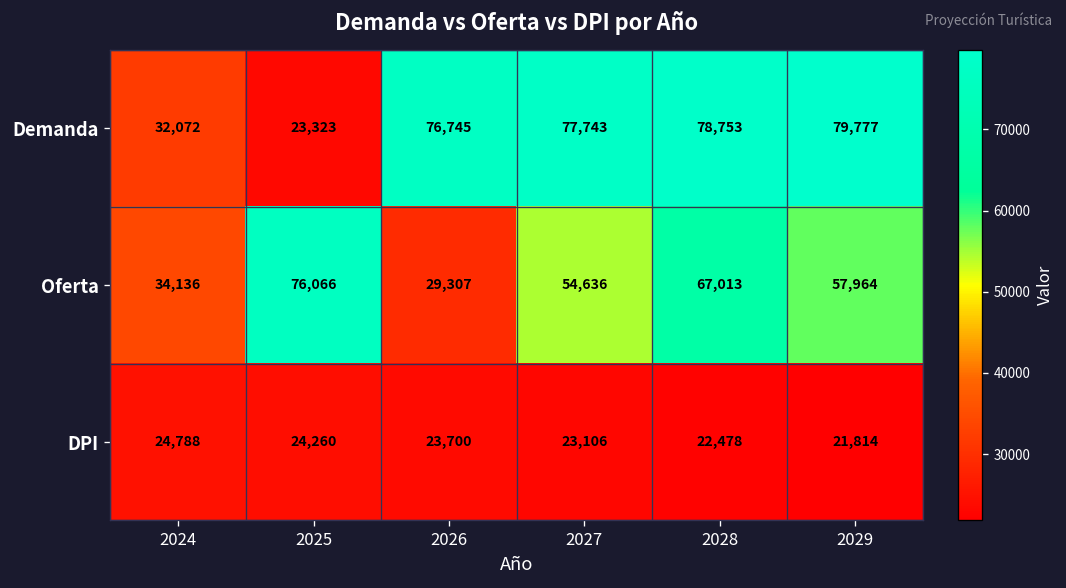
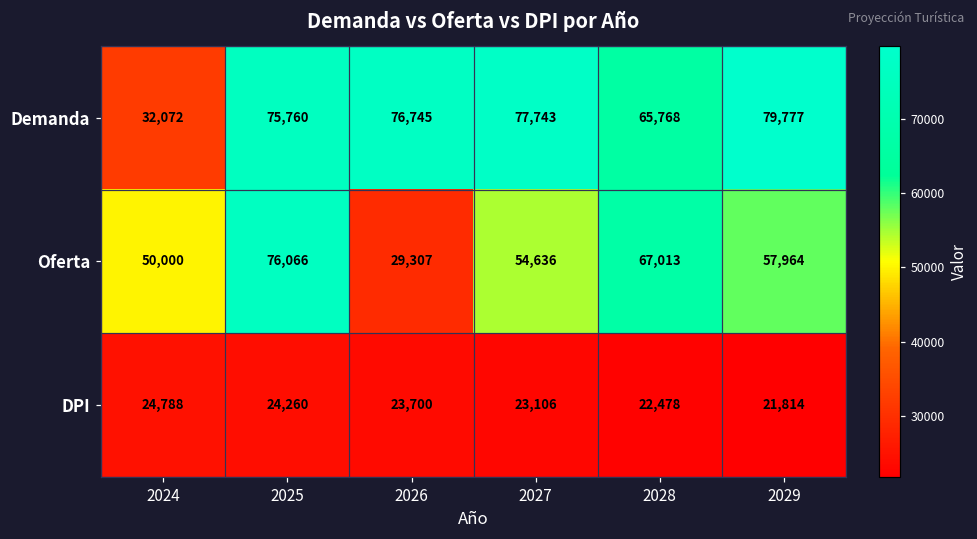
Demanda, 2025: 23,323 -> 75,760
Demanda, 2028: 78,753 -> 65,768
Oferta, 2024: 34,136 -> 50,000
